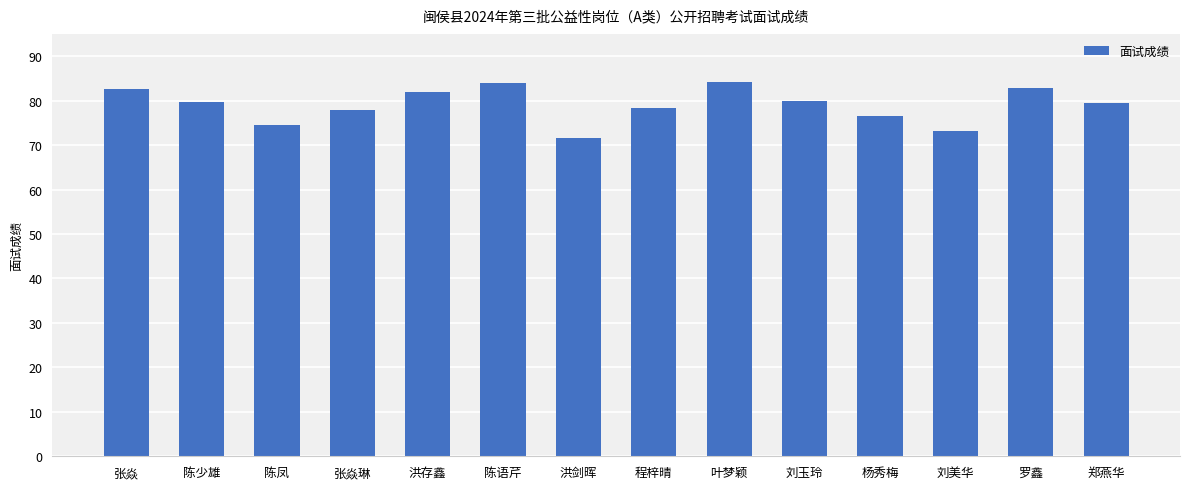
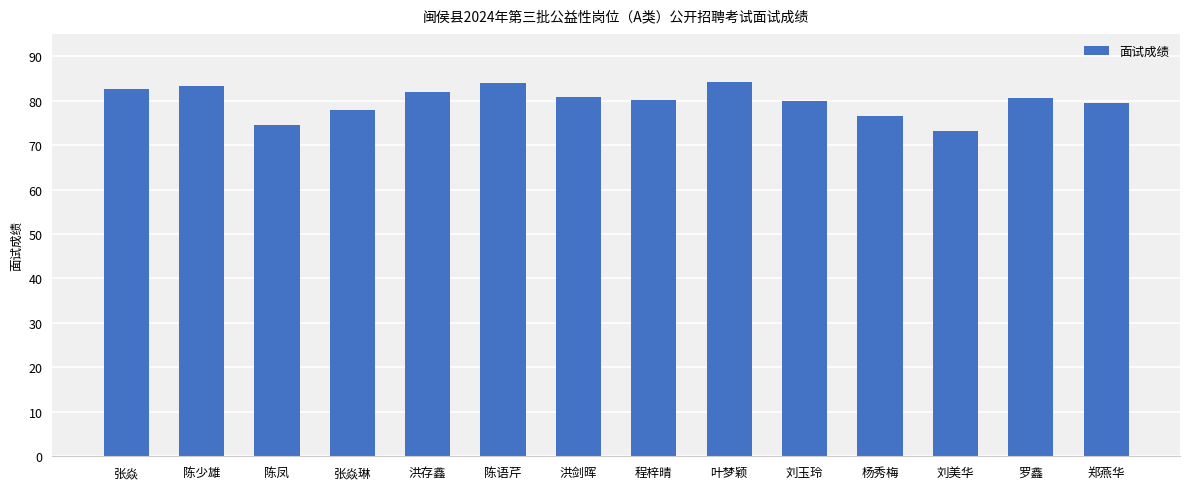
陈少雄: 80 -> 83
洪剑晖: 72 -> 81
程梓晴: 78 -> 80
罗鑫: 83 -> 81
